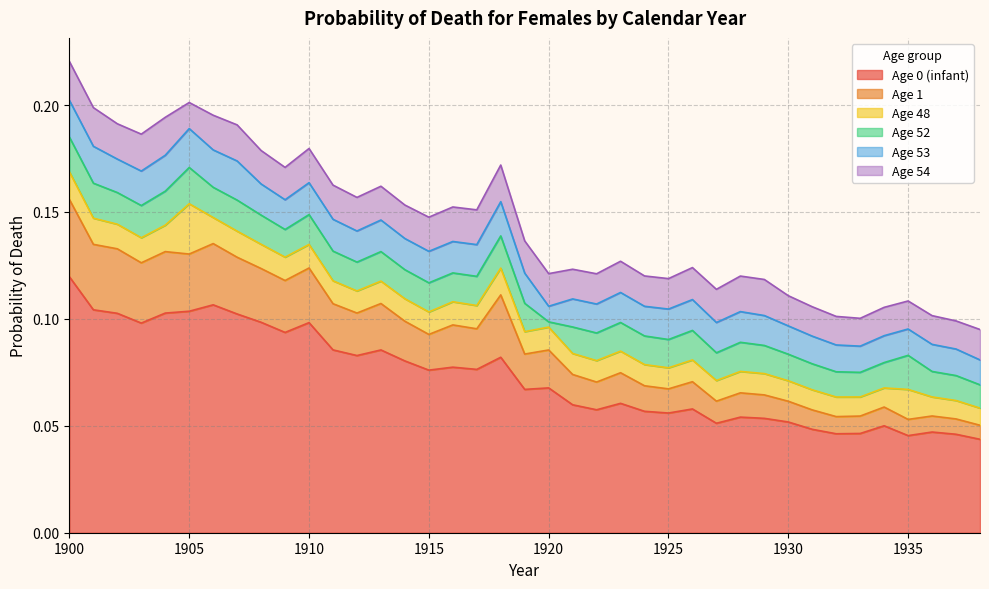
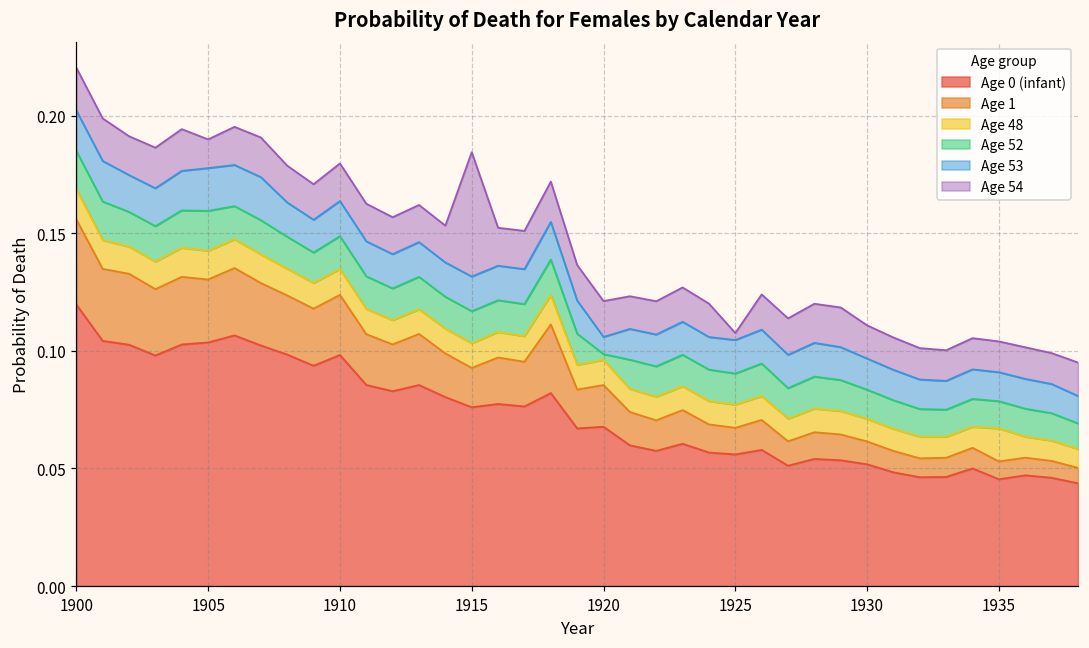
Age 48, 1905: 0.024 -> 0.012
Age 54, 1915: 0.016 -> 0.053
Age 54, 1925: 0.014 -> 0.003
Age 52, 1935: 0.016 -> 0.012
